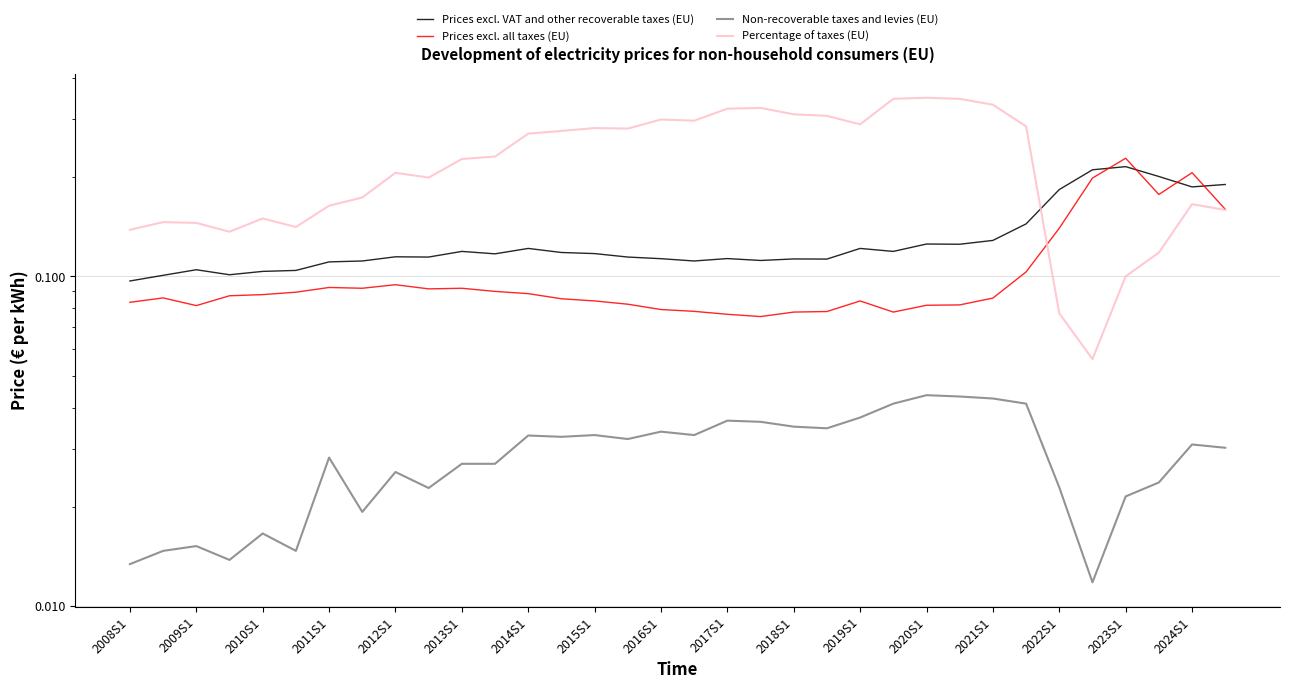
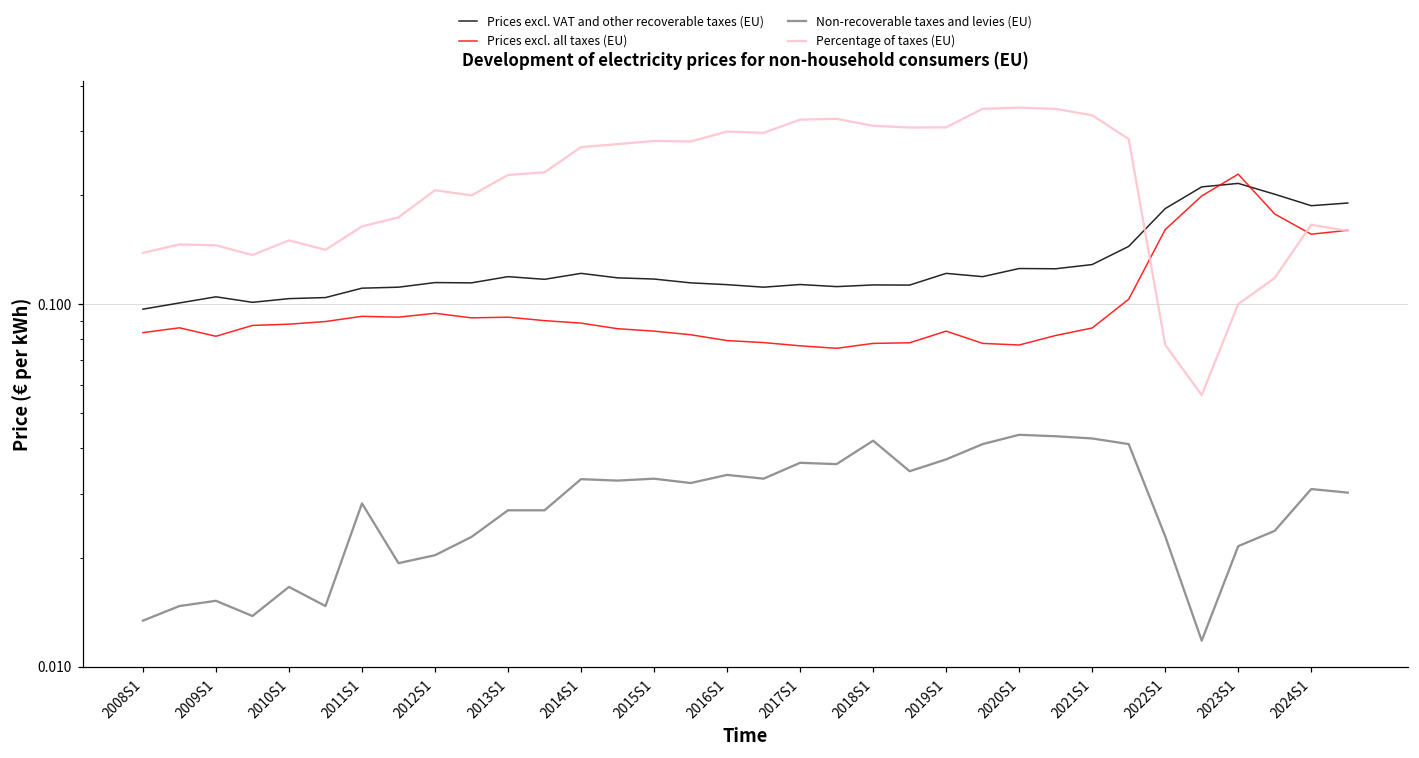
Non-recoverable taxes and levies (EU), 2012S1: 0.026 -> 0.020
Non-recoverable taxes and levies (EU), 2018S1: 0.035 -> 0.042
Percentage of taxes (EU), 2019S1: 0.29 -> 0.31
Prices excl. all taxes (EU), 2020S1: 0.082 -> 0.077
Prices excl. all taxes (EU), 2022S1: 0.140 -> 0.16
Prices excl. all taxes (EU), 2024S1: 0.21 -> 0.16
